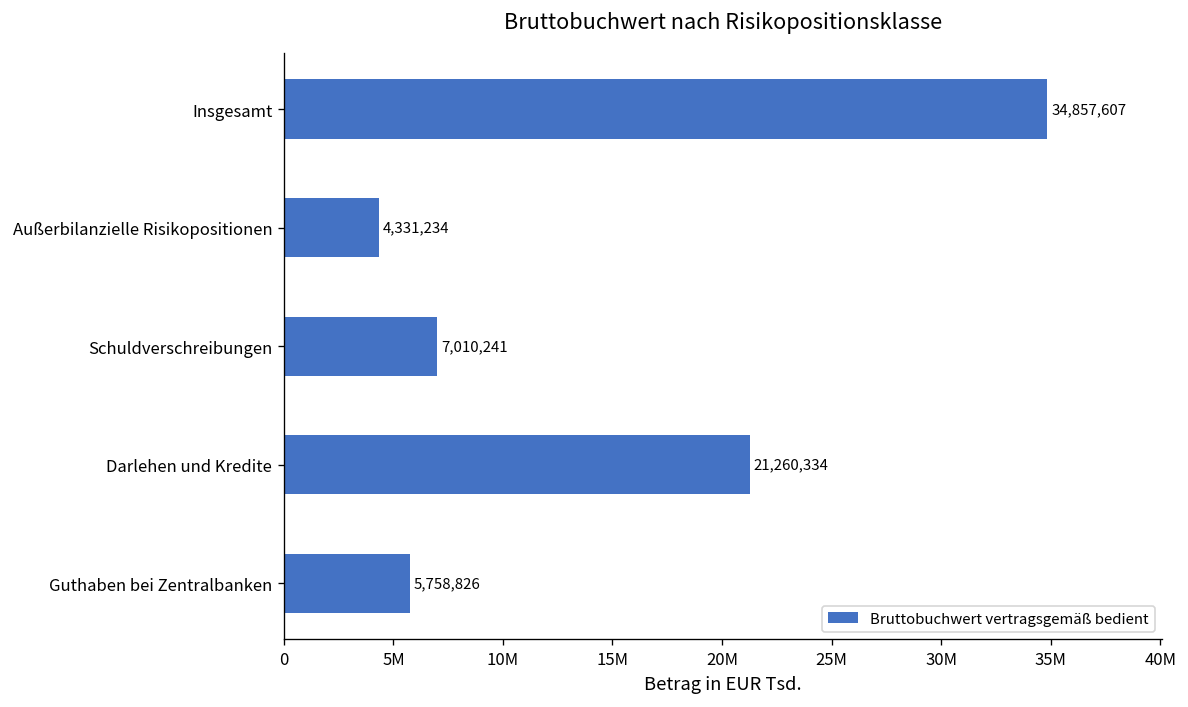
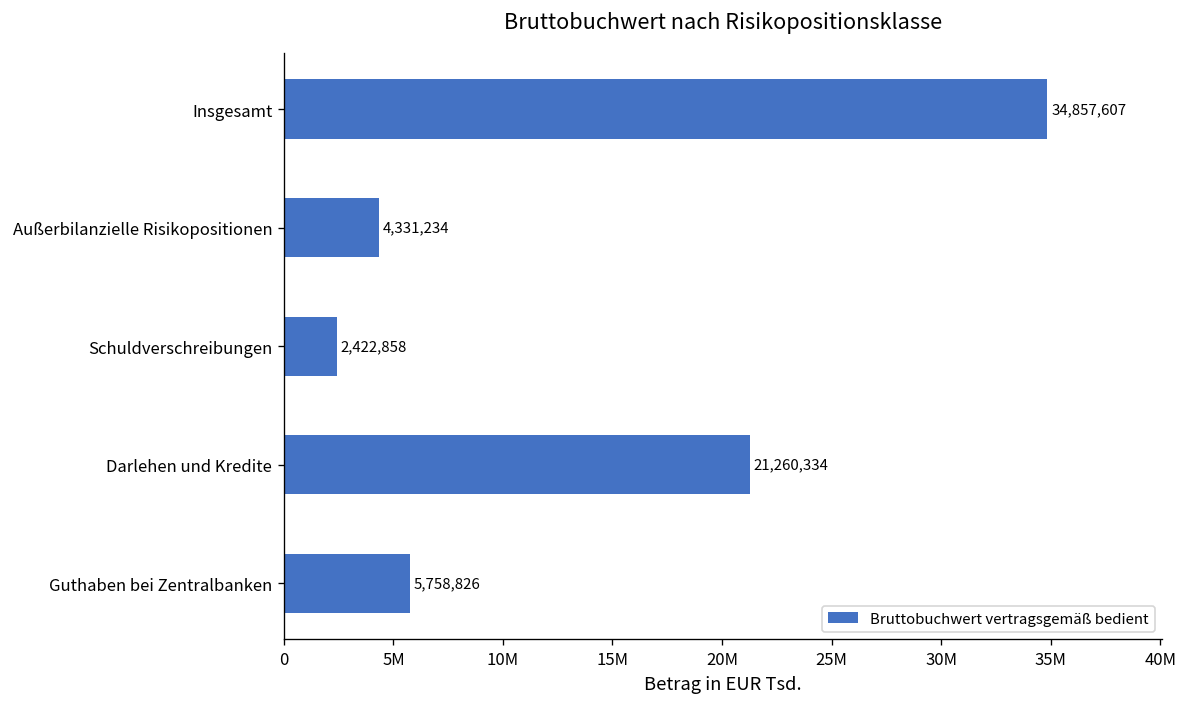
Schuldverschreibungen: 7,010,241 -> 2,422,858
